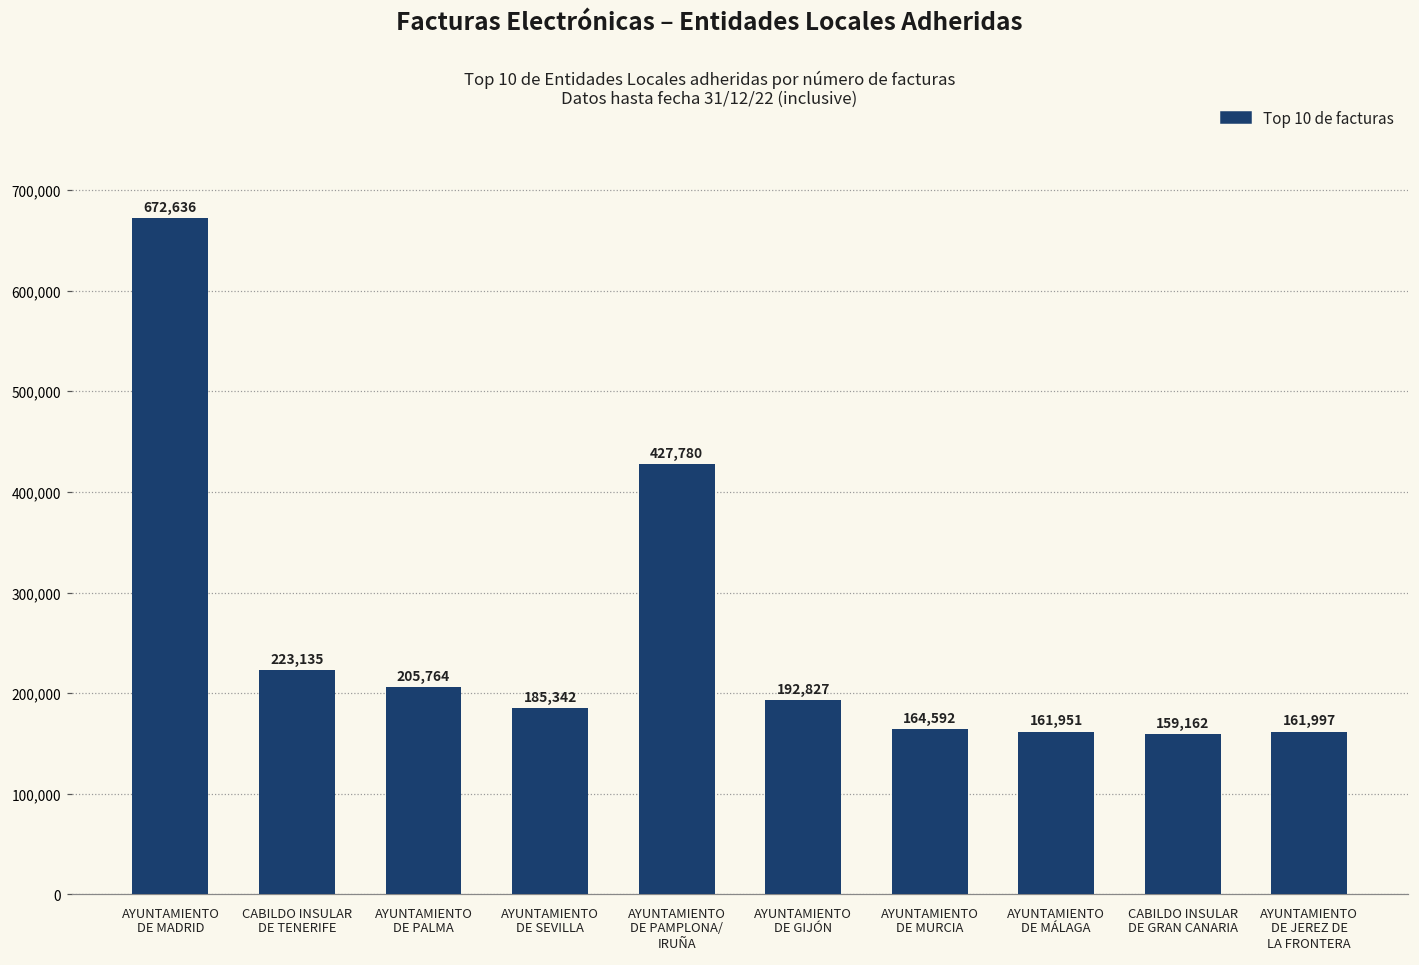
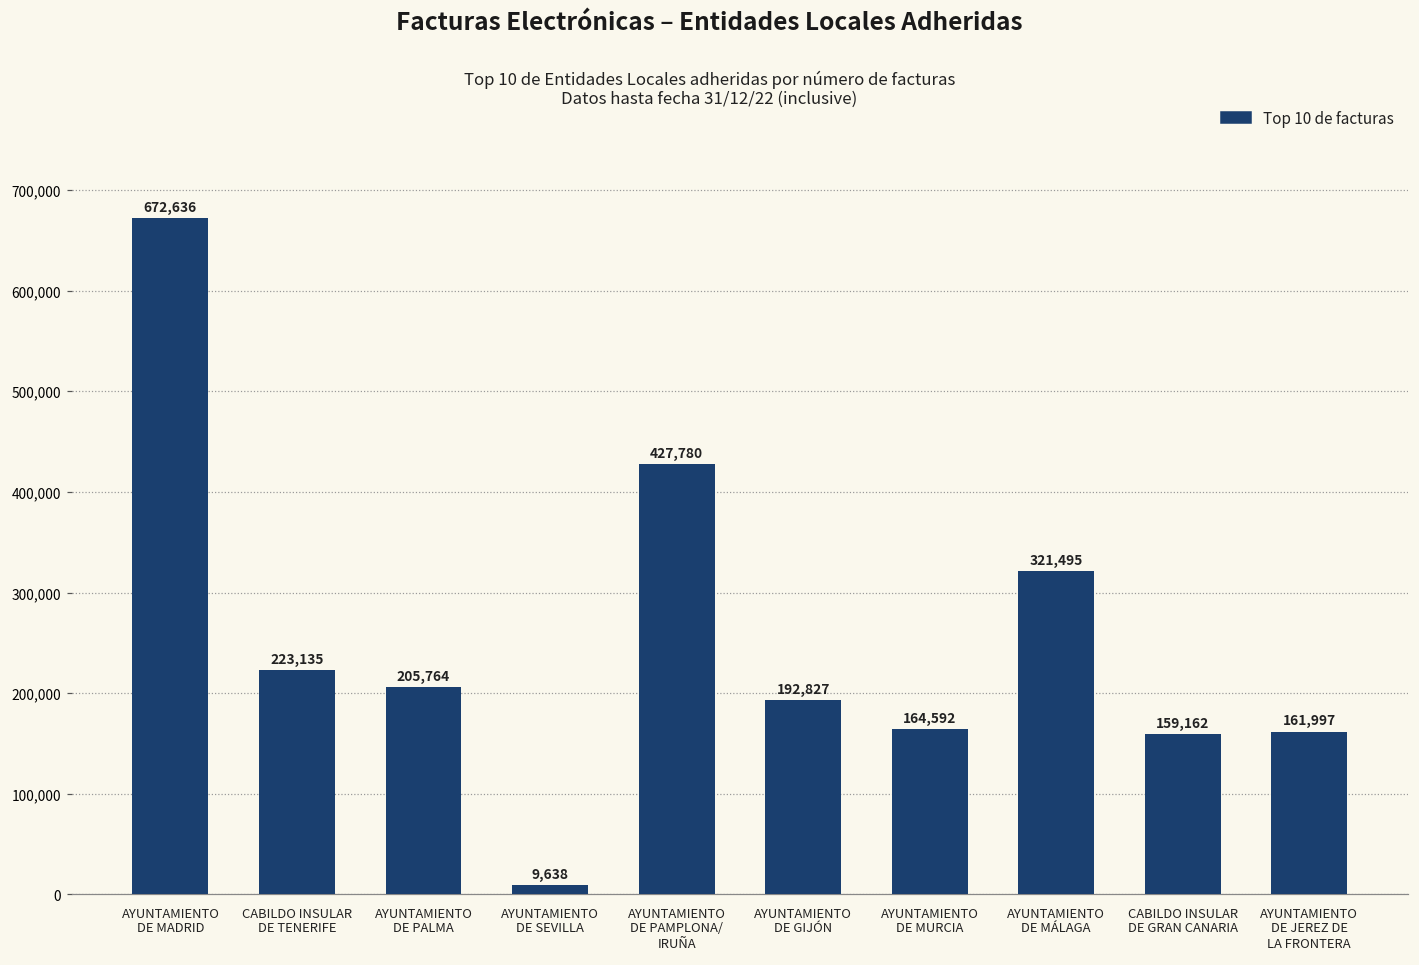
AYUNTAMIENTO DE SEVILLA: 185,342 -> 9,638
AYUNTAMIENTO DE MÁLAGA: 161,951 -> 321,495
